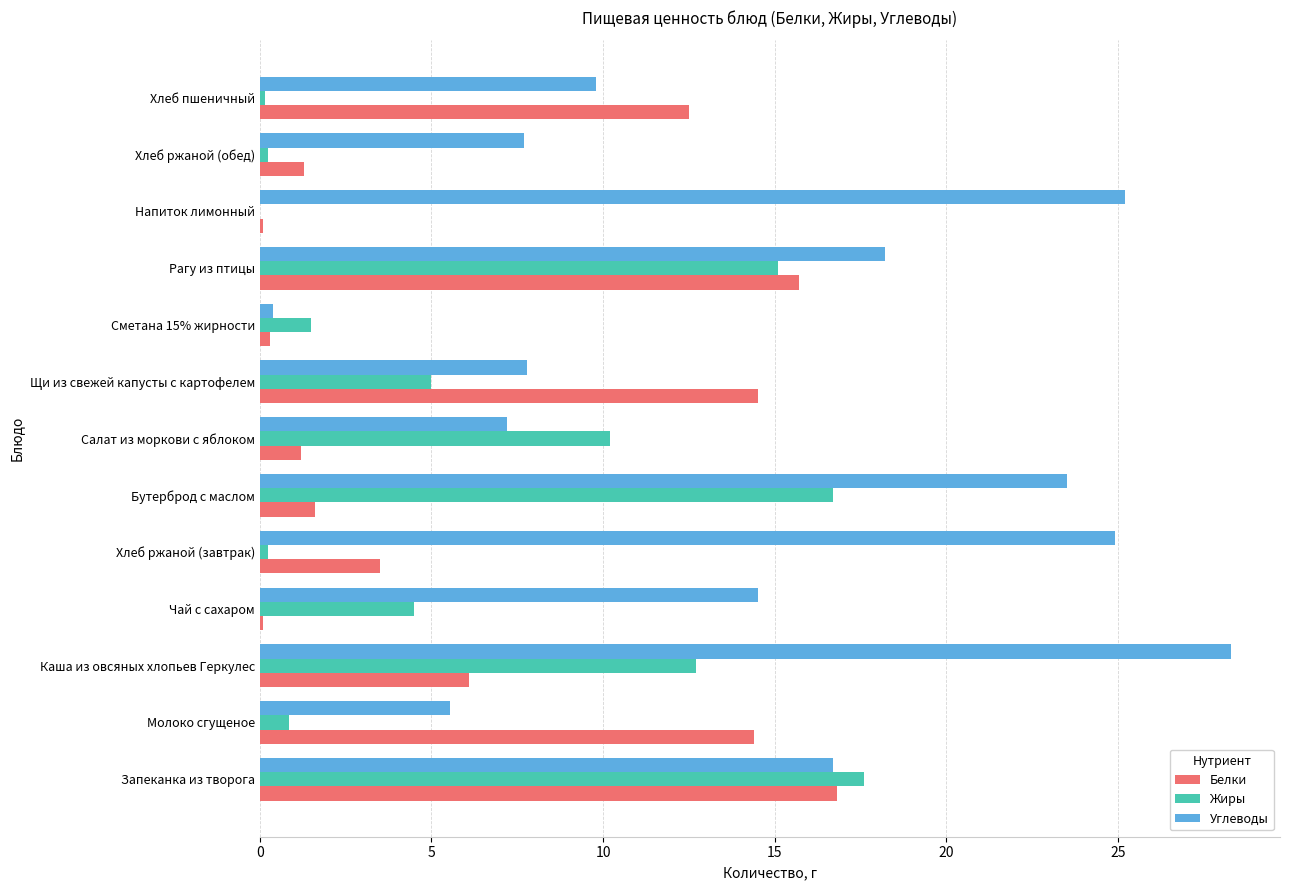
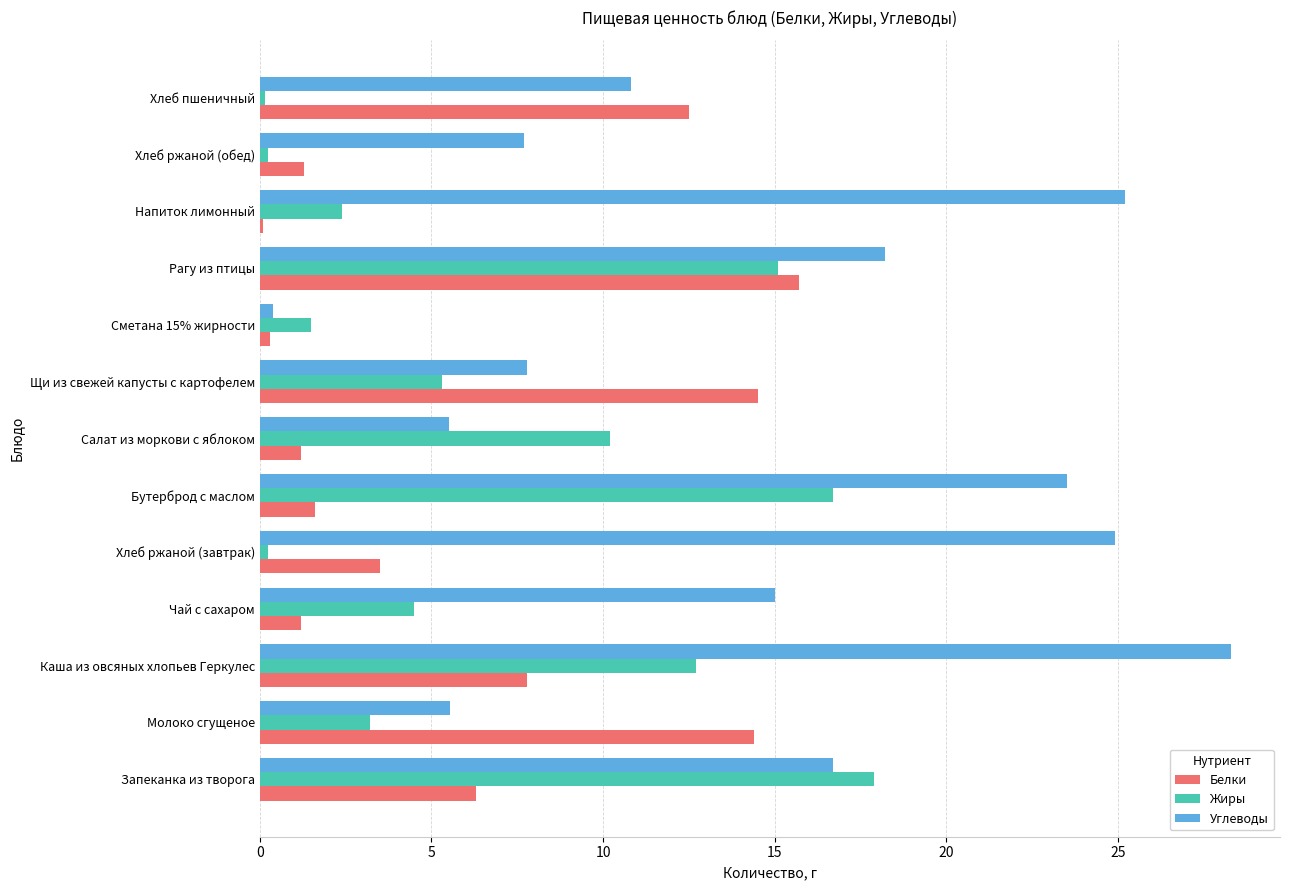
Углеводы, Хлеб пшеничный: 9.8 -> 10.8
Жиры, Напиток лимонный: 0.0 -> 2.4
Жиры, Щи из свежей капусты с картофелем: 5.0 -> 5.3
Углеводы, Салат из моркови с яблоком: 7.2 -> 5.5
Углеводы, Чай с сахаром: 14.5 -> 15.0
Белки, Чай с сахаром: 0.1 -> 1.2
Белки, Каша из овсяных хлопьев Геркулес: 6.1 -> 7.8
Жиры, Молоко сгущеное: 0.9 -> 3.2
Жиры, Запеканка из творога: 17.6 -> 17.9
Белки, Запеканка из творога: 16.8 -> 6.3
